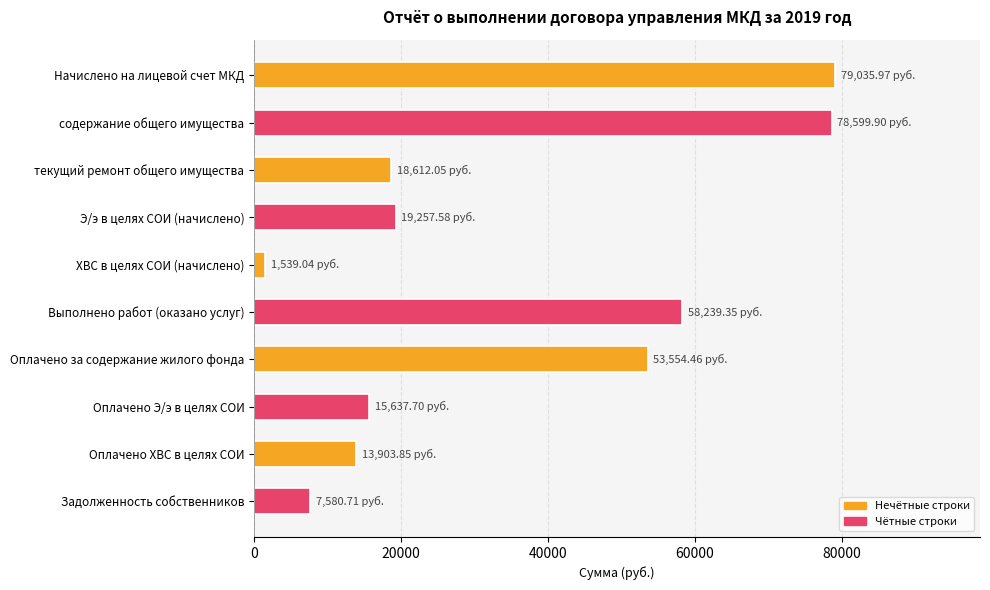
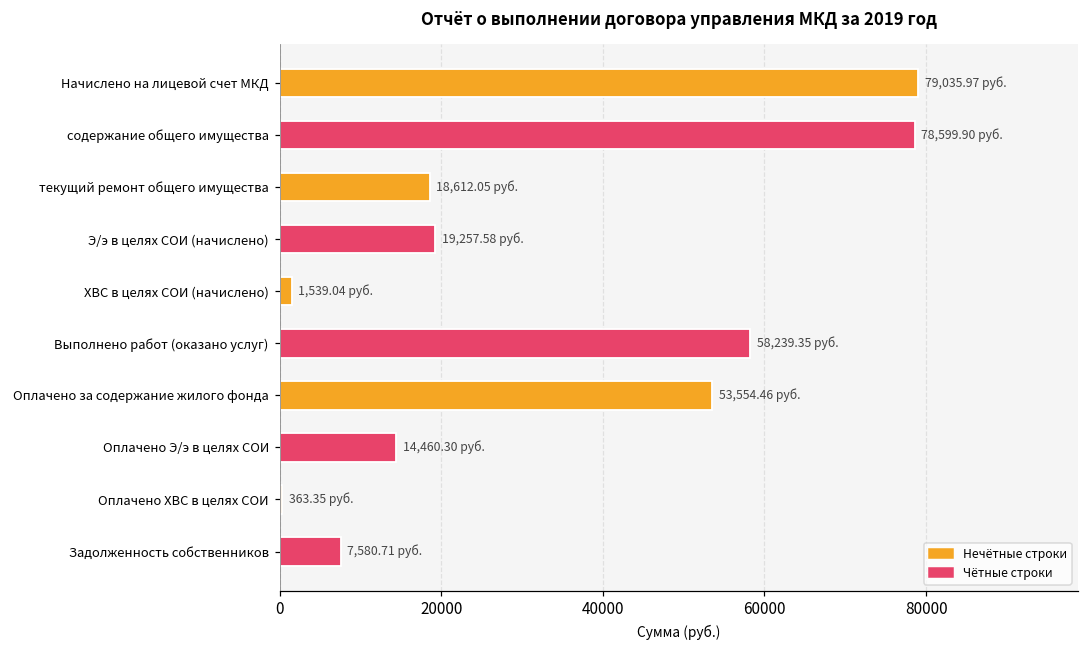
Оплачено Э/э в целях СОИ: 15,637.70 -> 14,460.30
Оплачено ХВС в целях СОИ: 13,903.85 -> 363.35
